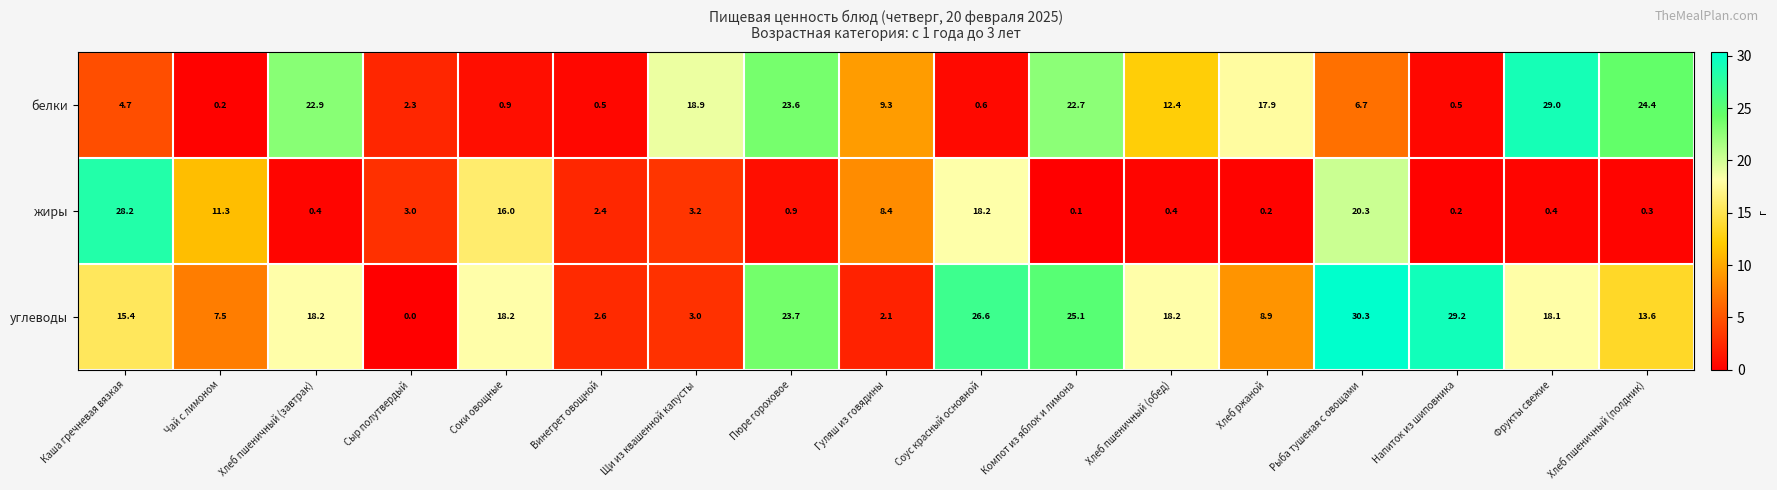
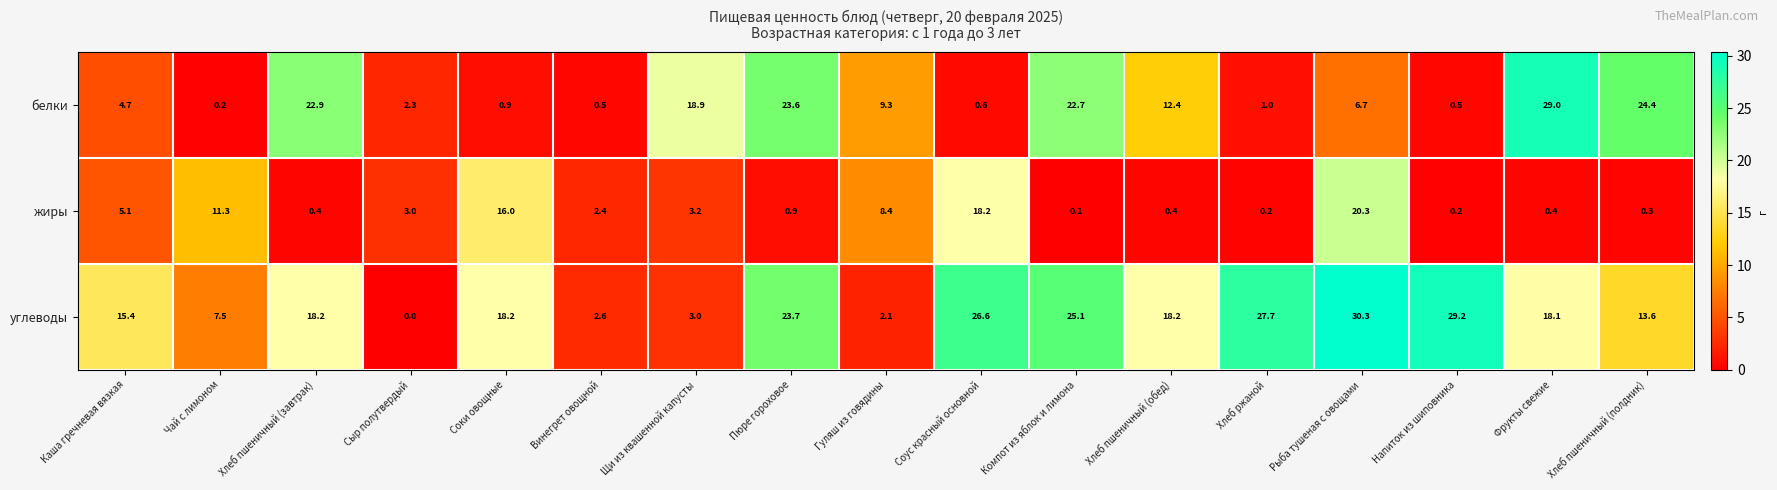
белки, Хлеб ржаной: 17.9 -> 1.0
жиры, Каша гречневая вязкая: 28.2 -> 5.1
углеводы, Хлеб ржаной: 8.9 -> 27.7
